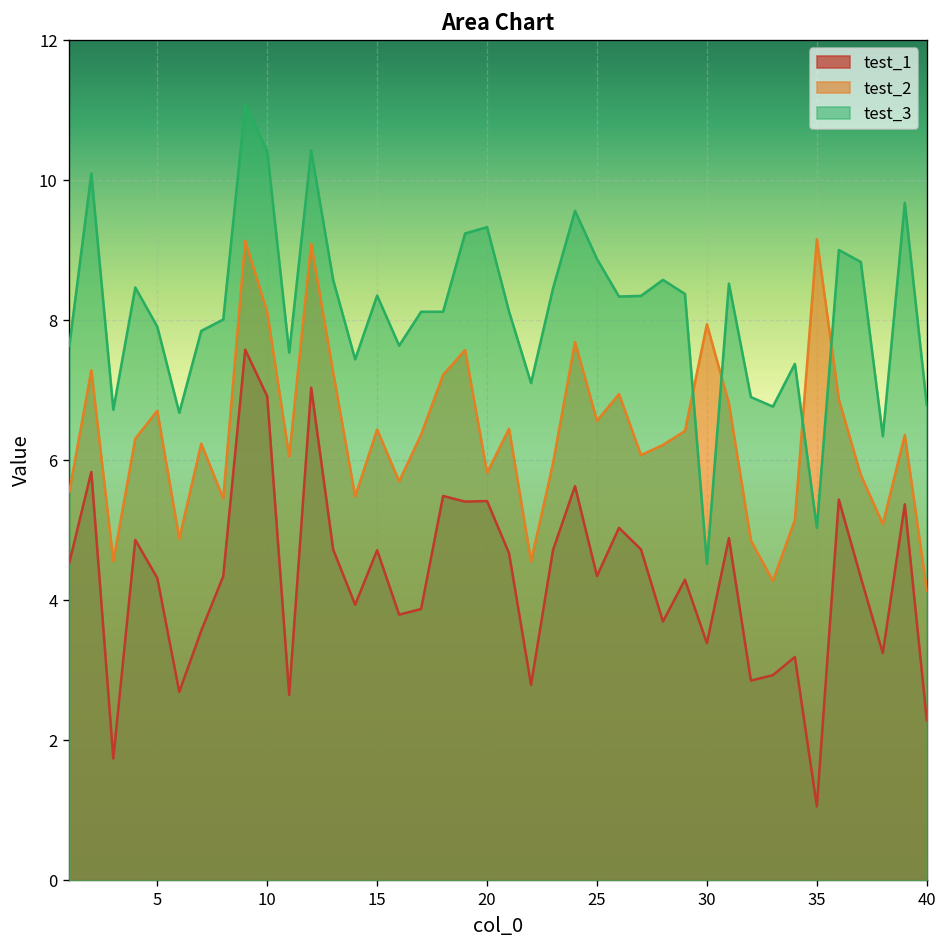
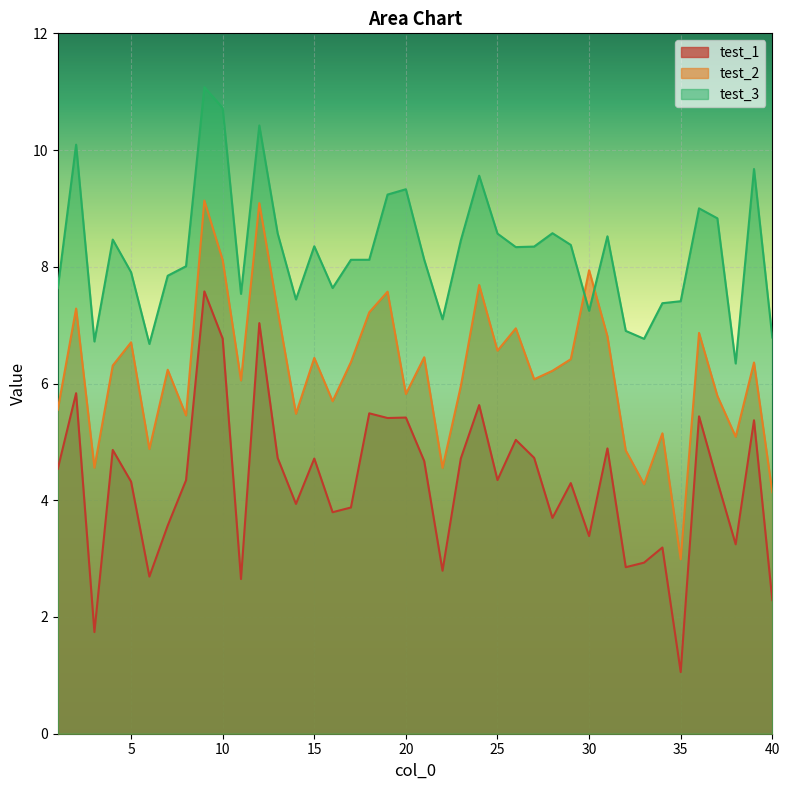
test_1, 10: 6.9 -> 6.8
test_3, 10: 10.4 -> 10.7
test_3, 25: 8.9 -> 8.6
test_3, 30: 4.5 -> 7.2
test_2, 35: 9.2 -> 3.0
test_3, 35: 5.0 -> 7.4
